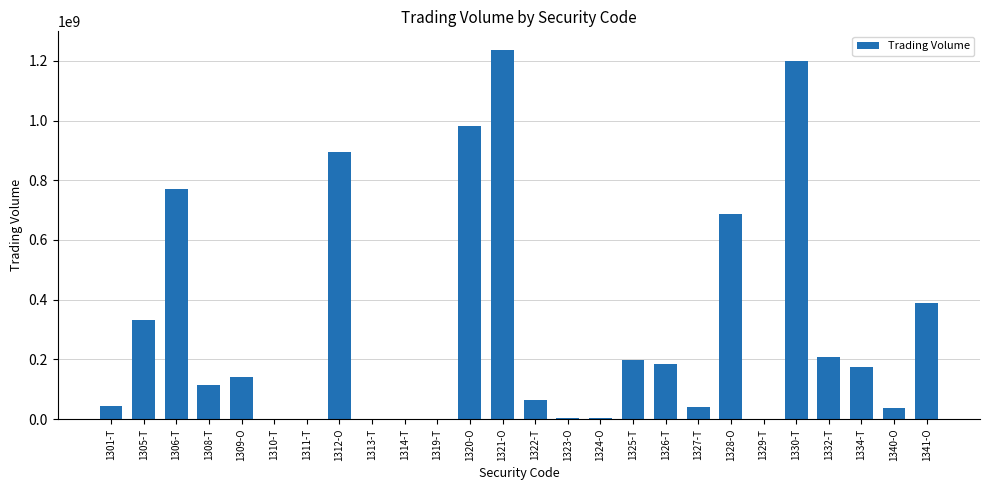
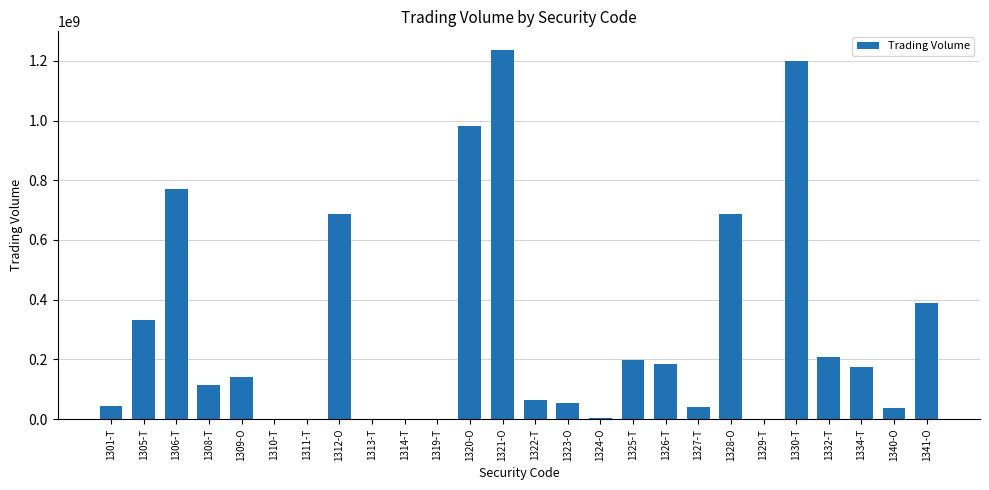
1312-O: 900000000 -> 690000000
1323-O: 0 -> 50000000
